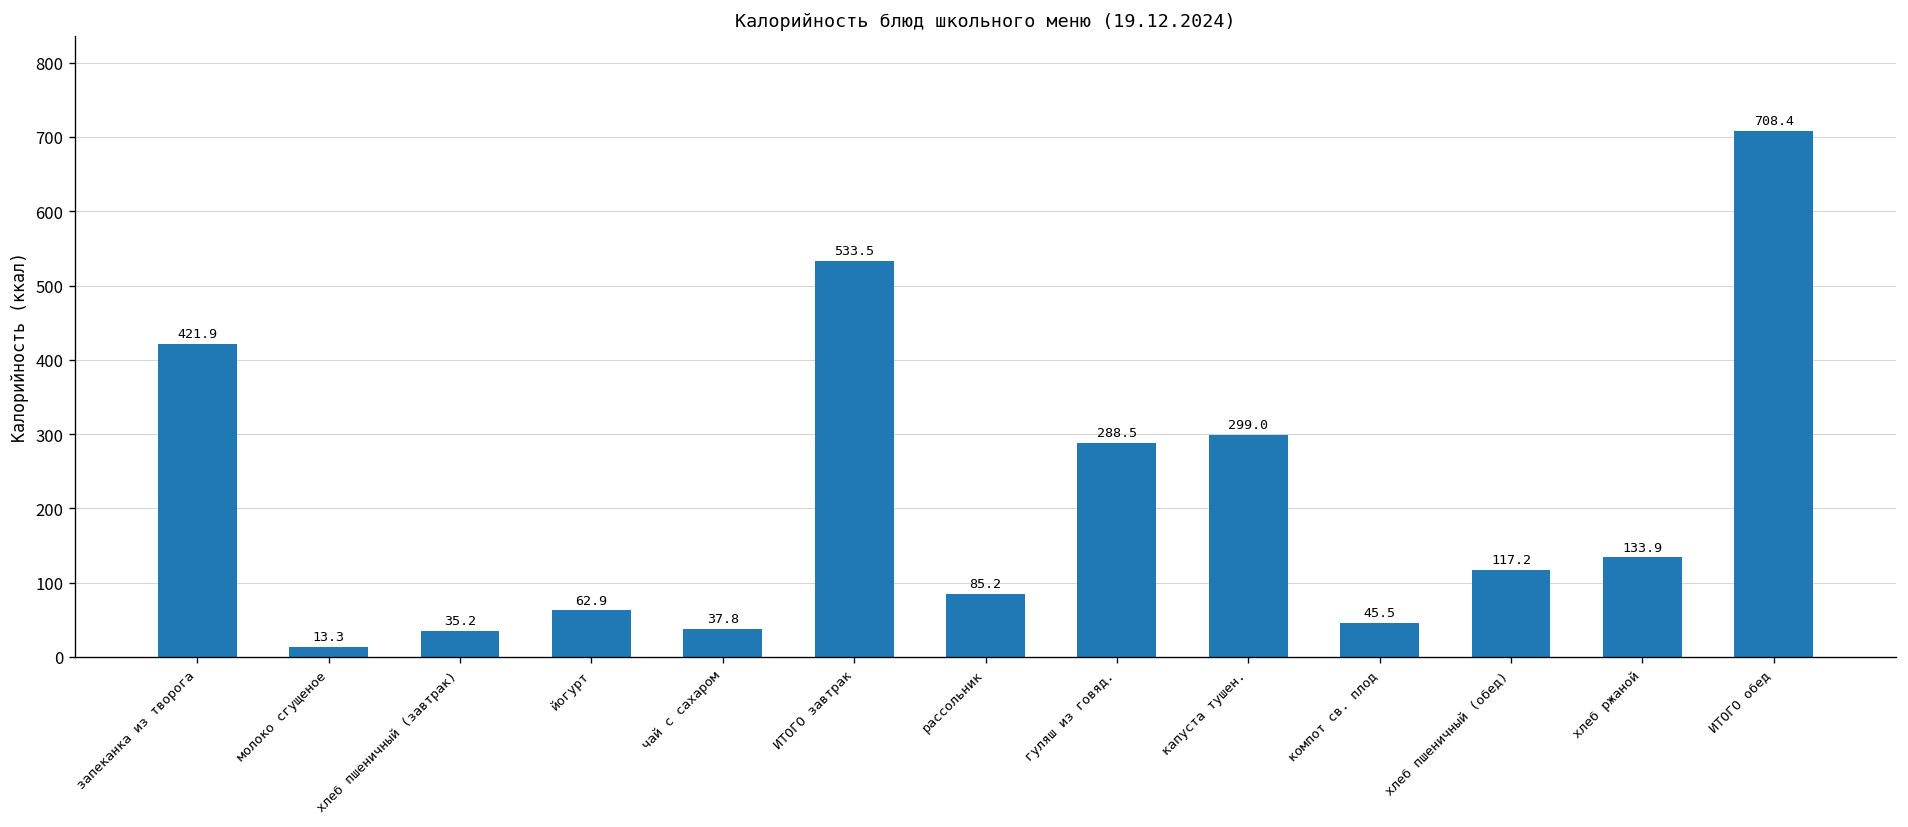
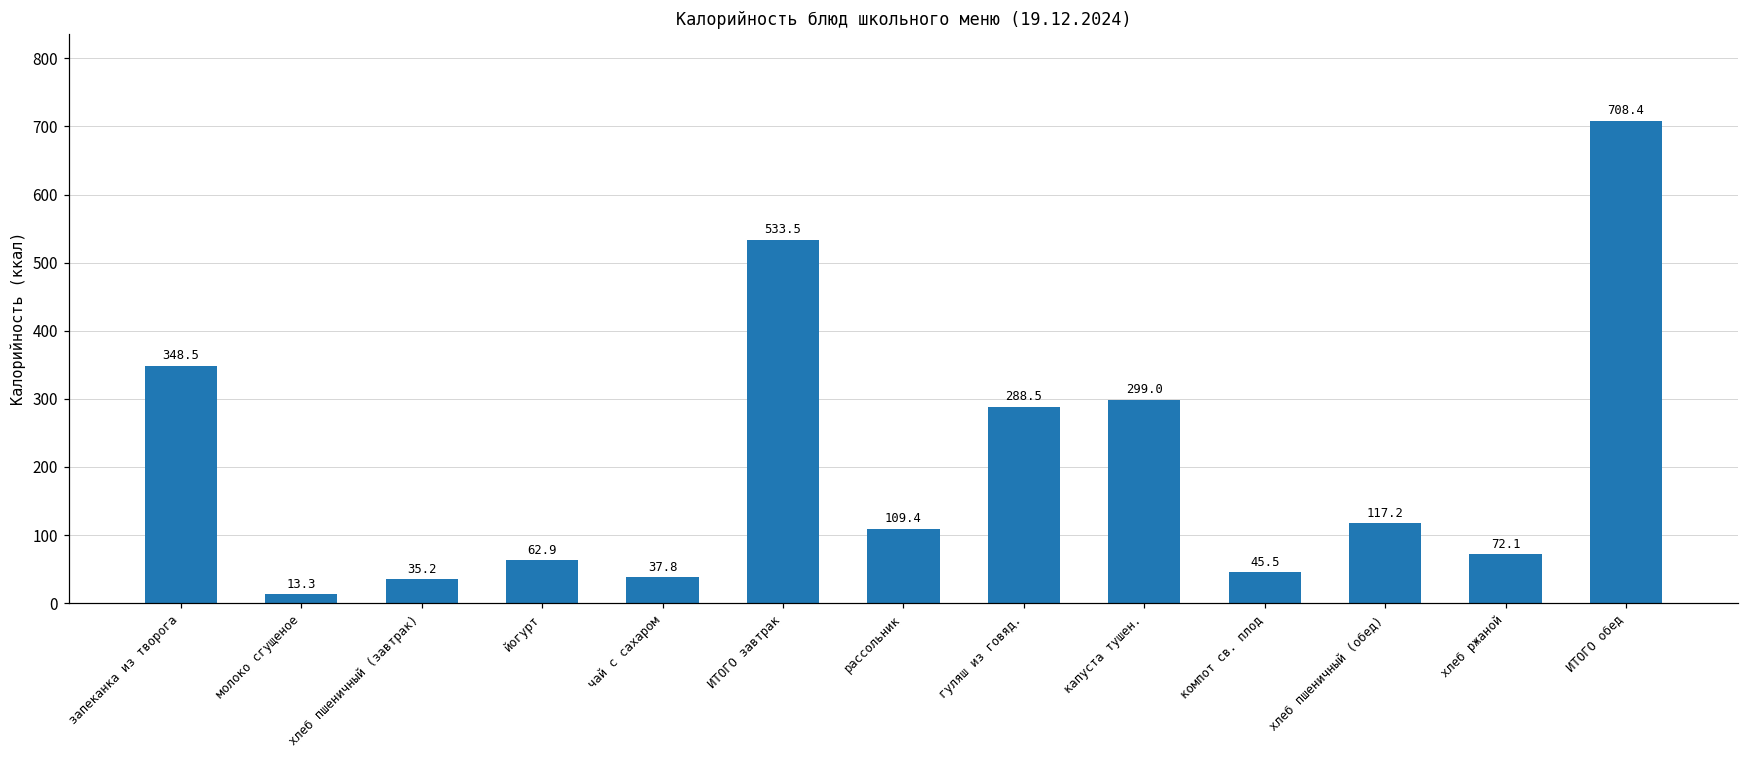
запеканка из творога: 421.9 -> 348.5
рассольник: 85.2 -> 109.4
хлеб ржаной: 133.9 -> 72.1
